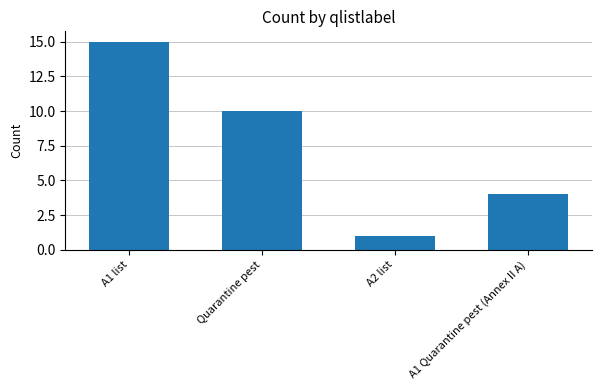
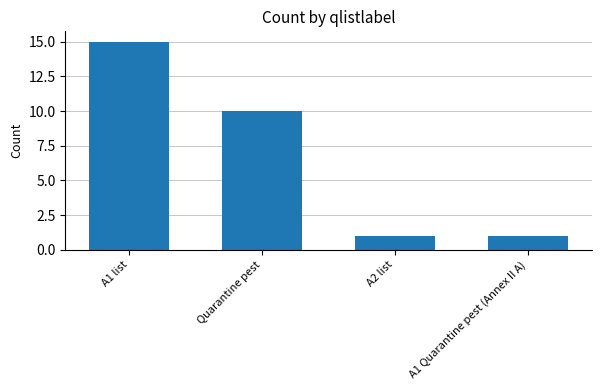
A1 Quarantine pest (Annex II A): 4 -> 1
